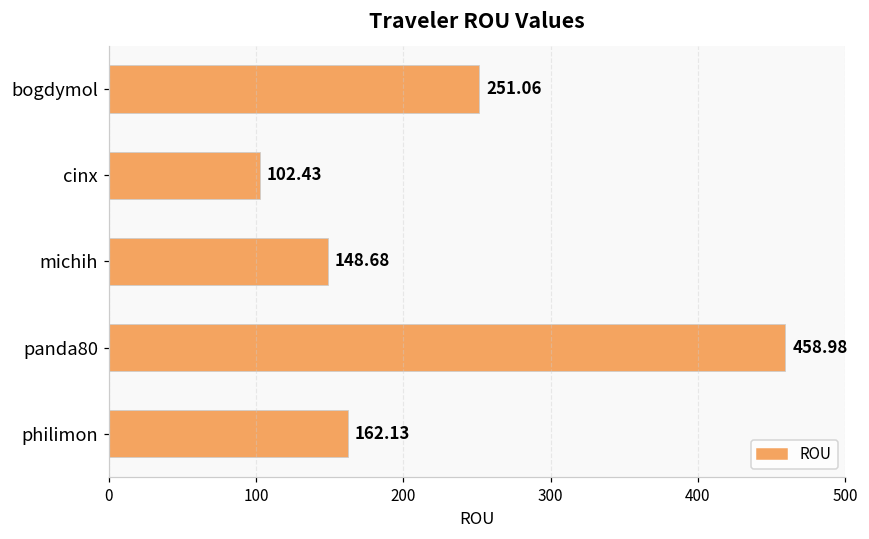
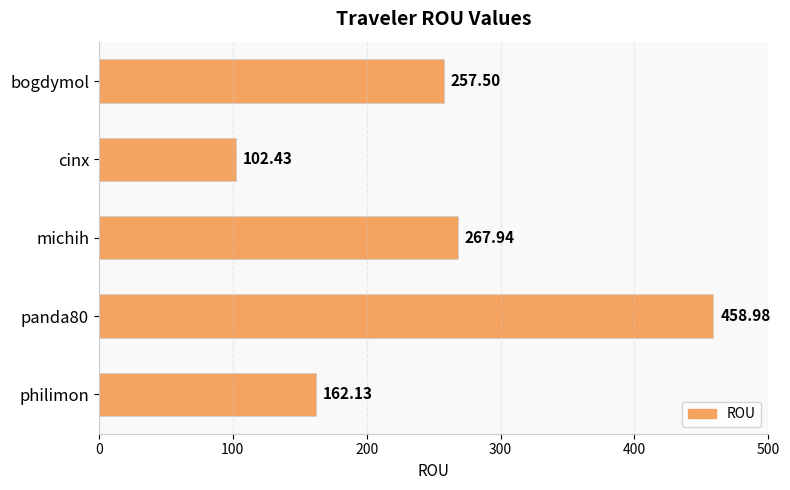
bogdymol: 251.06 -> 257.50
michih: 148.68 -> 267.94
